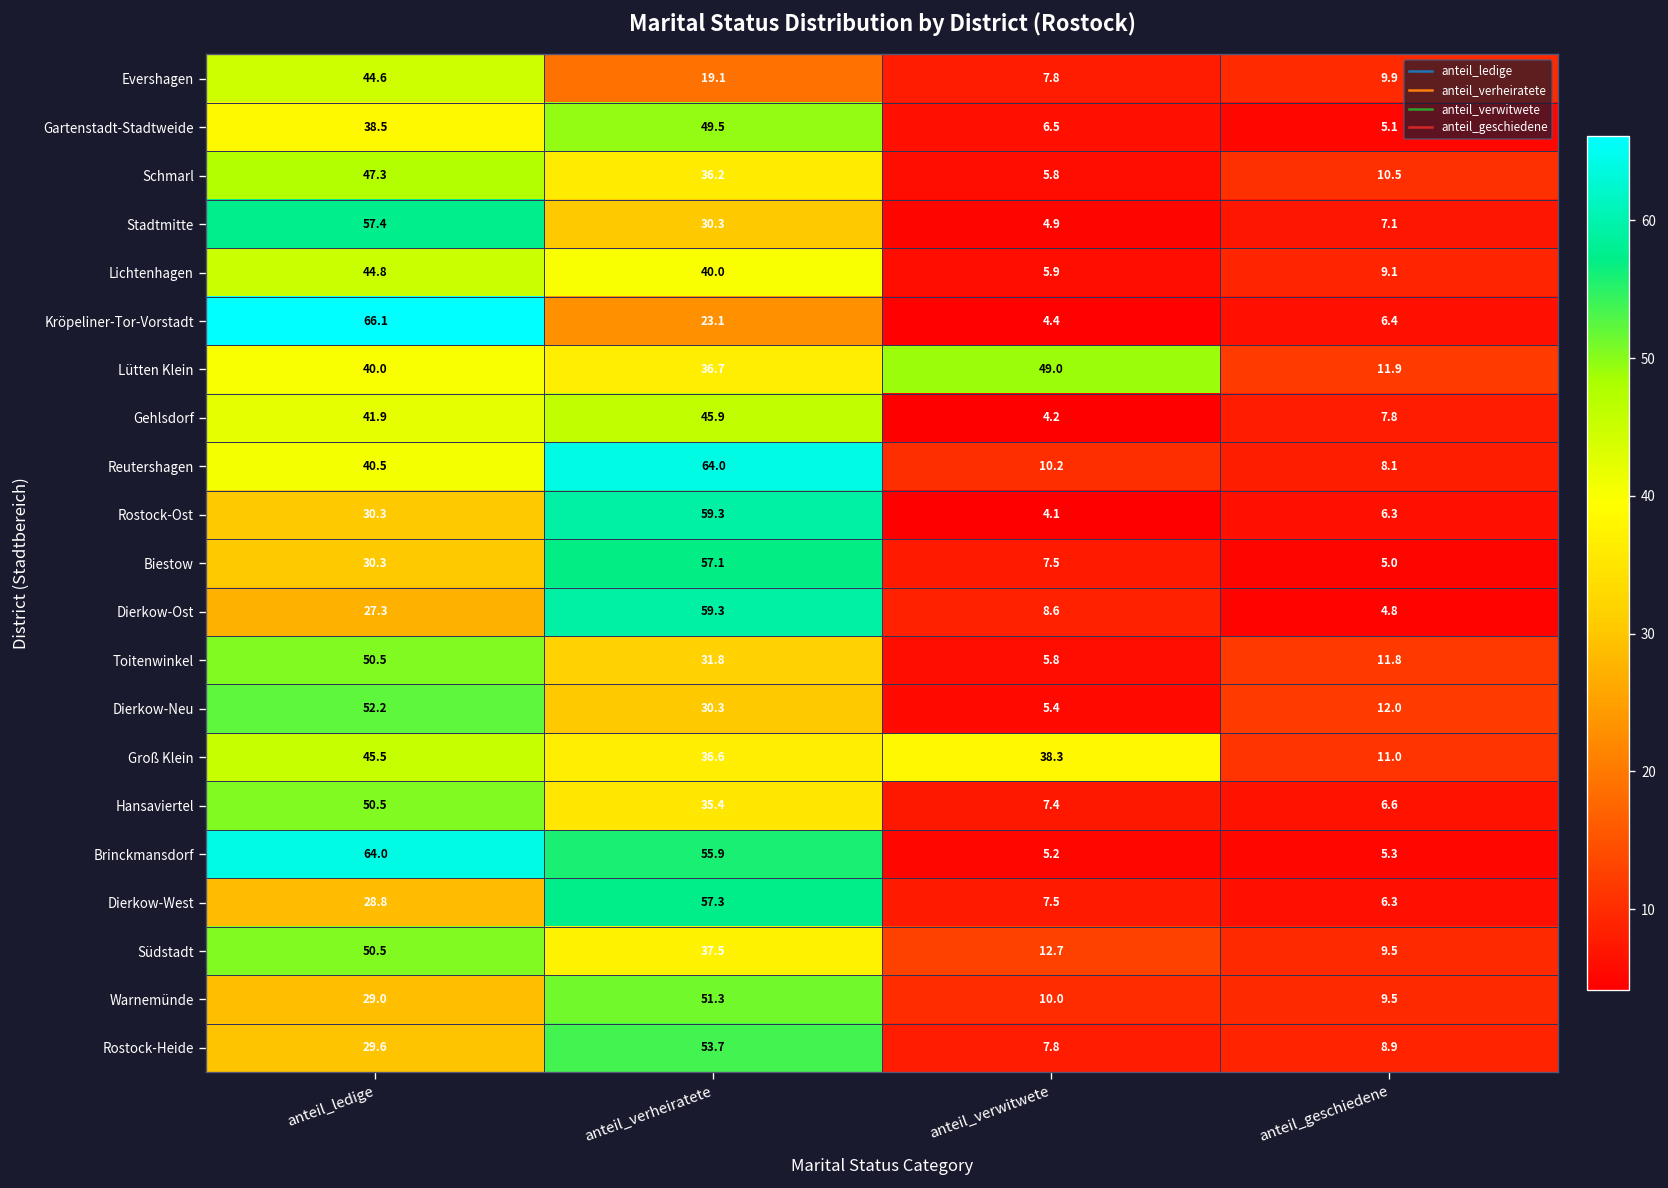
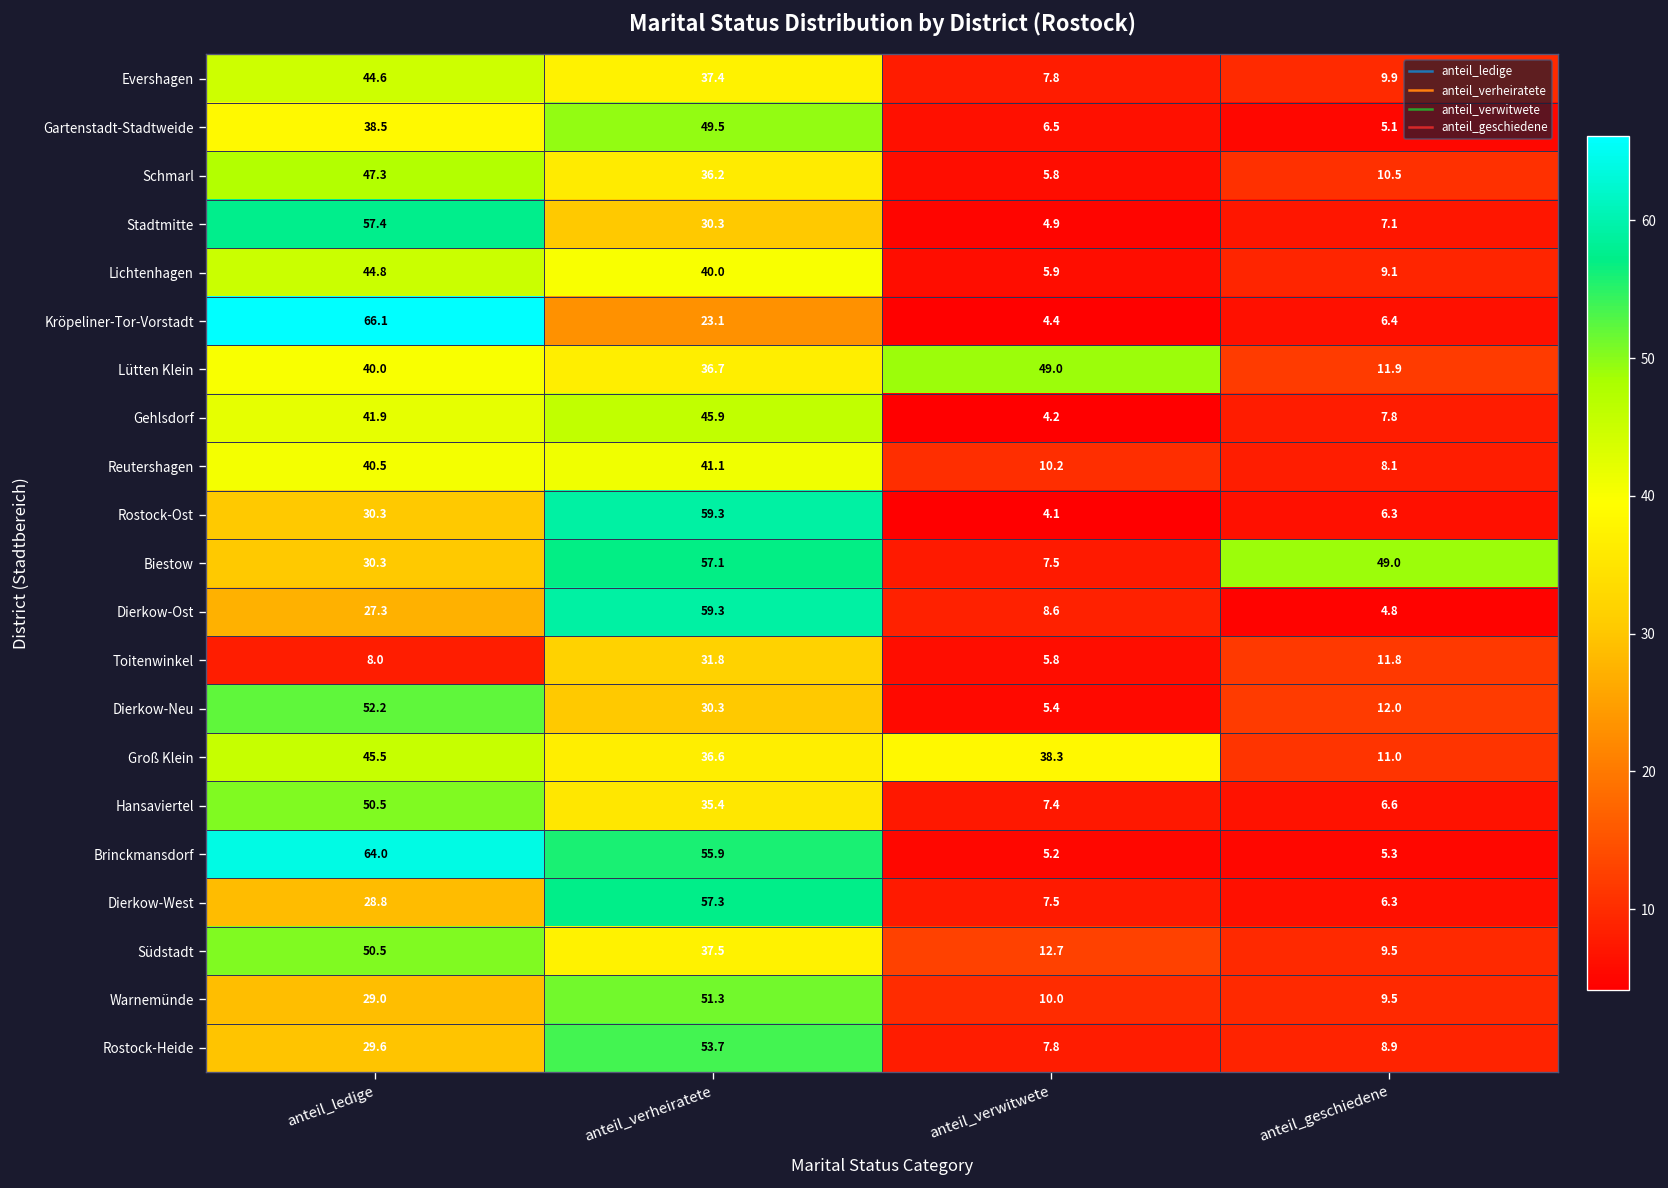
Evershagen, anteil_verheiratete: 19.1 -> 37.4
Reutershagen, anteil_verheiratete: 64.0 -> 41.1
Biestow, anteil_geschiedene: 5.0 -> 49.0
Toitenwinkel, anteil_ledige: 50.5 -> 8.0
